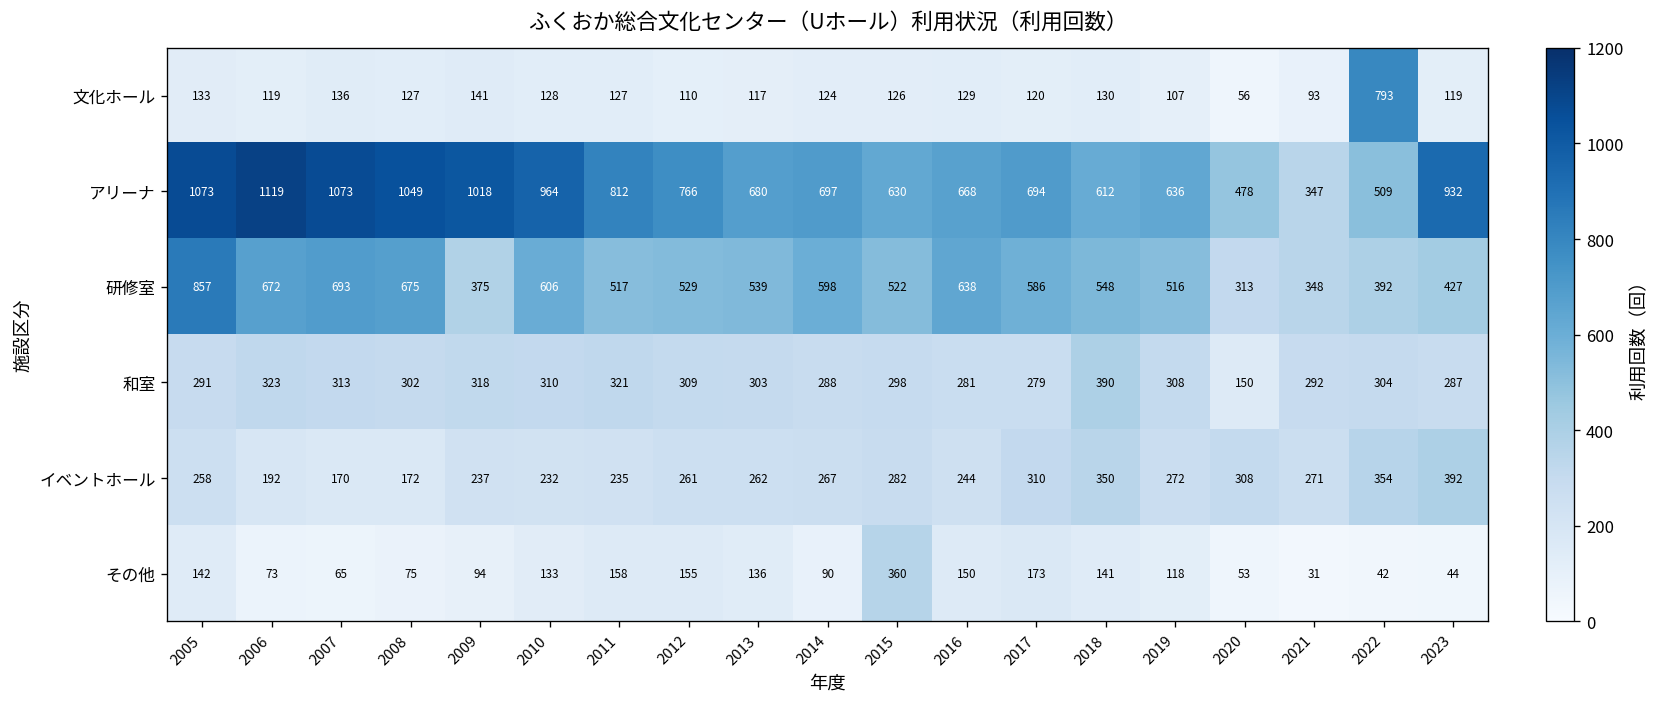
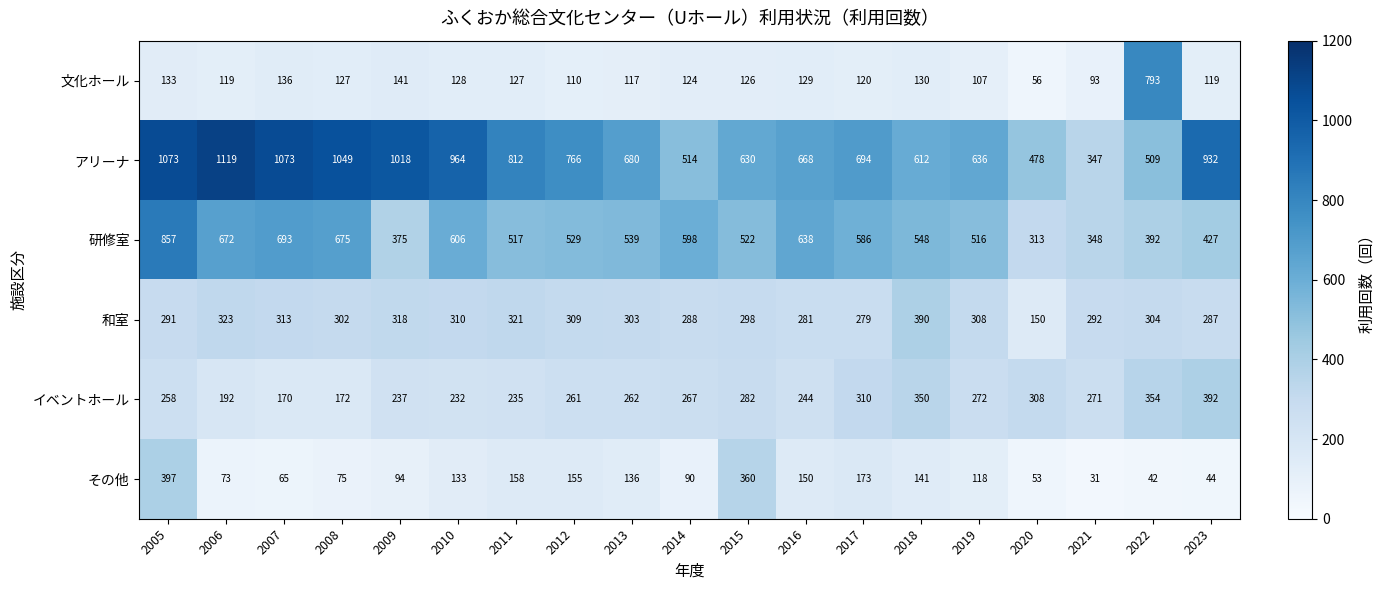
アリーナ, 2014: 697 -> 514
その他, 2005: 142 -> 397
